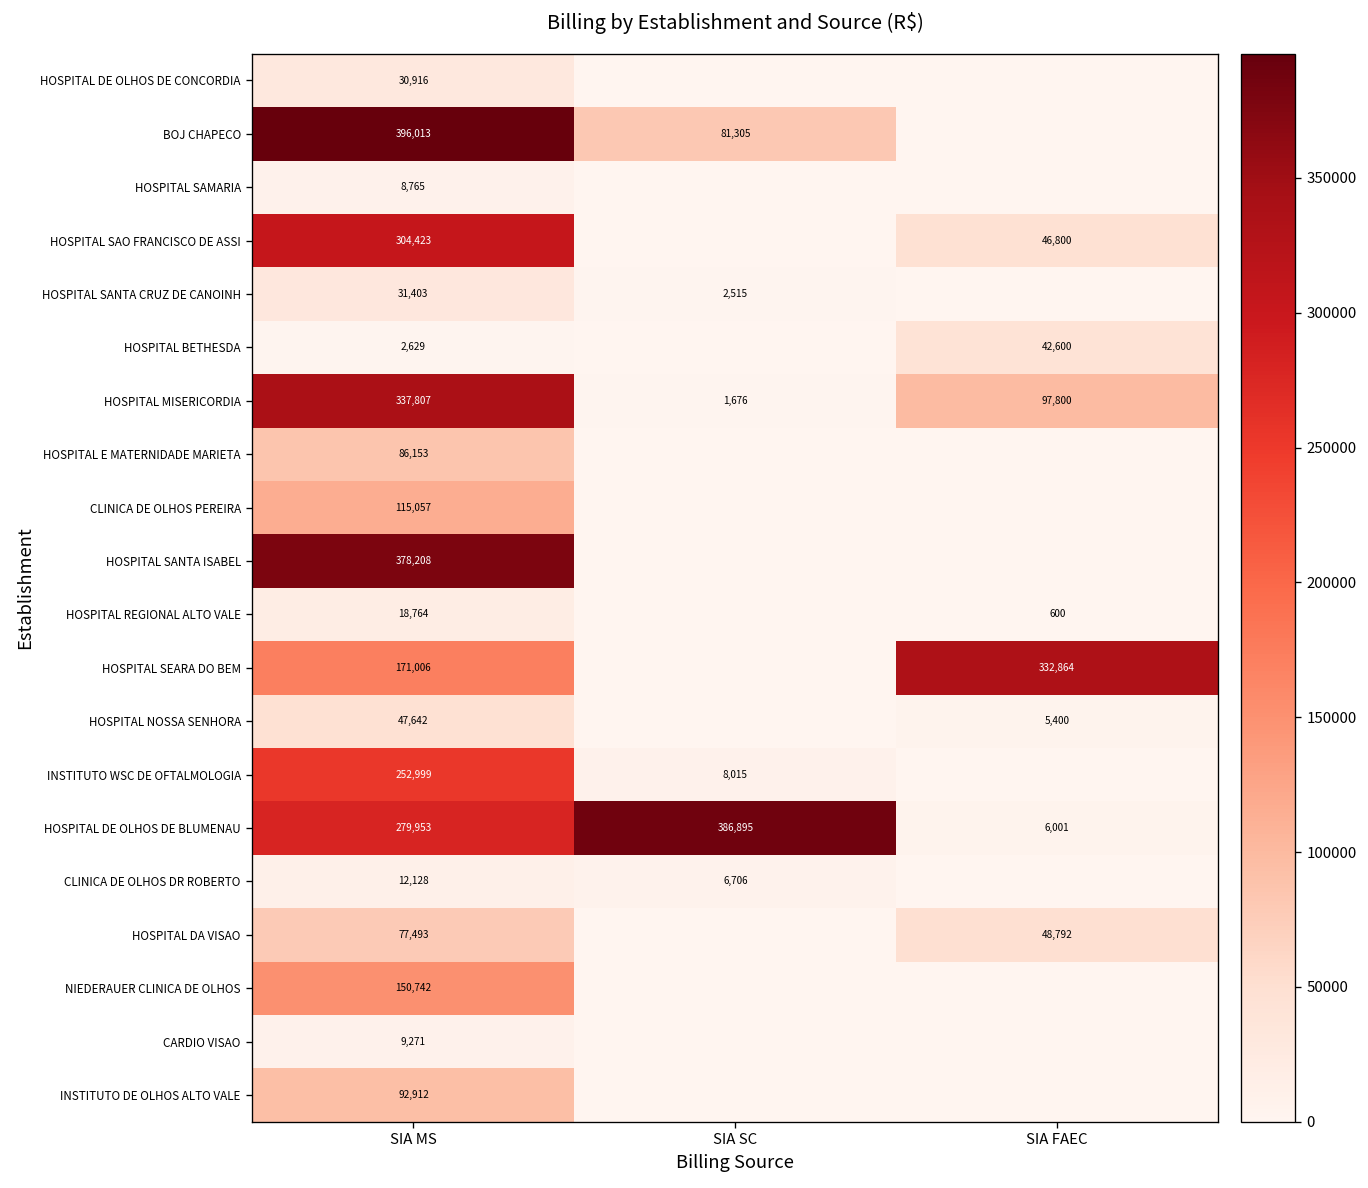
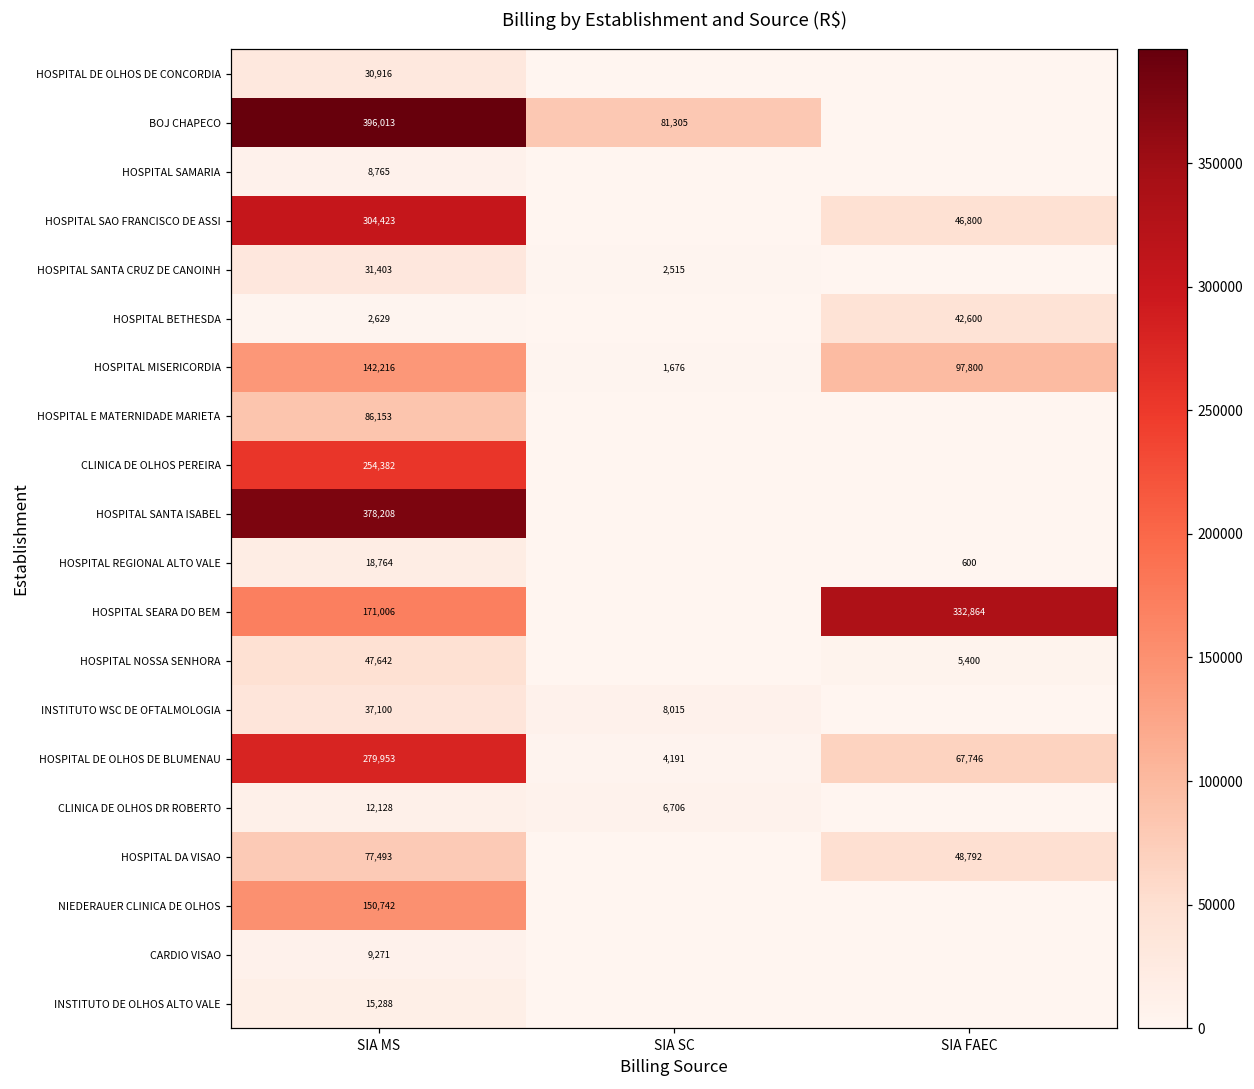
HOSPITAL MISERICORDIA, SIA MS: 337,807 -> 142,216
CLINICA DE OLHOS PEREIRA, SIA MS: 115,057 -> 254,382
INSTITUTO WSC DE OFTALMOLOGIA, SIA MS: 252,999 -> 37,100
HOSPITAL DE OLHOS DE BLUMENAU, SIA SC: 386,895 -> 4,191
HOSPITAL DE OLHOS DE BLUMENAU, SIA FAEC: 6,001 -> 67,746
INSTITUTO DE OLHOS ALTO VALE, SIA MS: 92,912 -> 15,288
